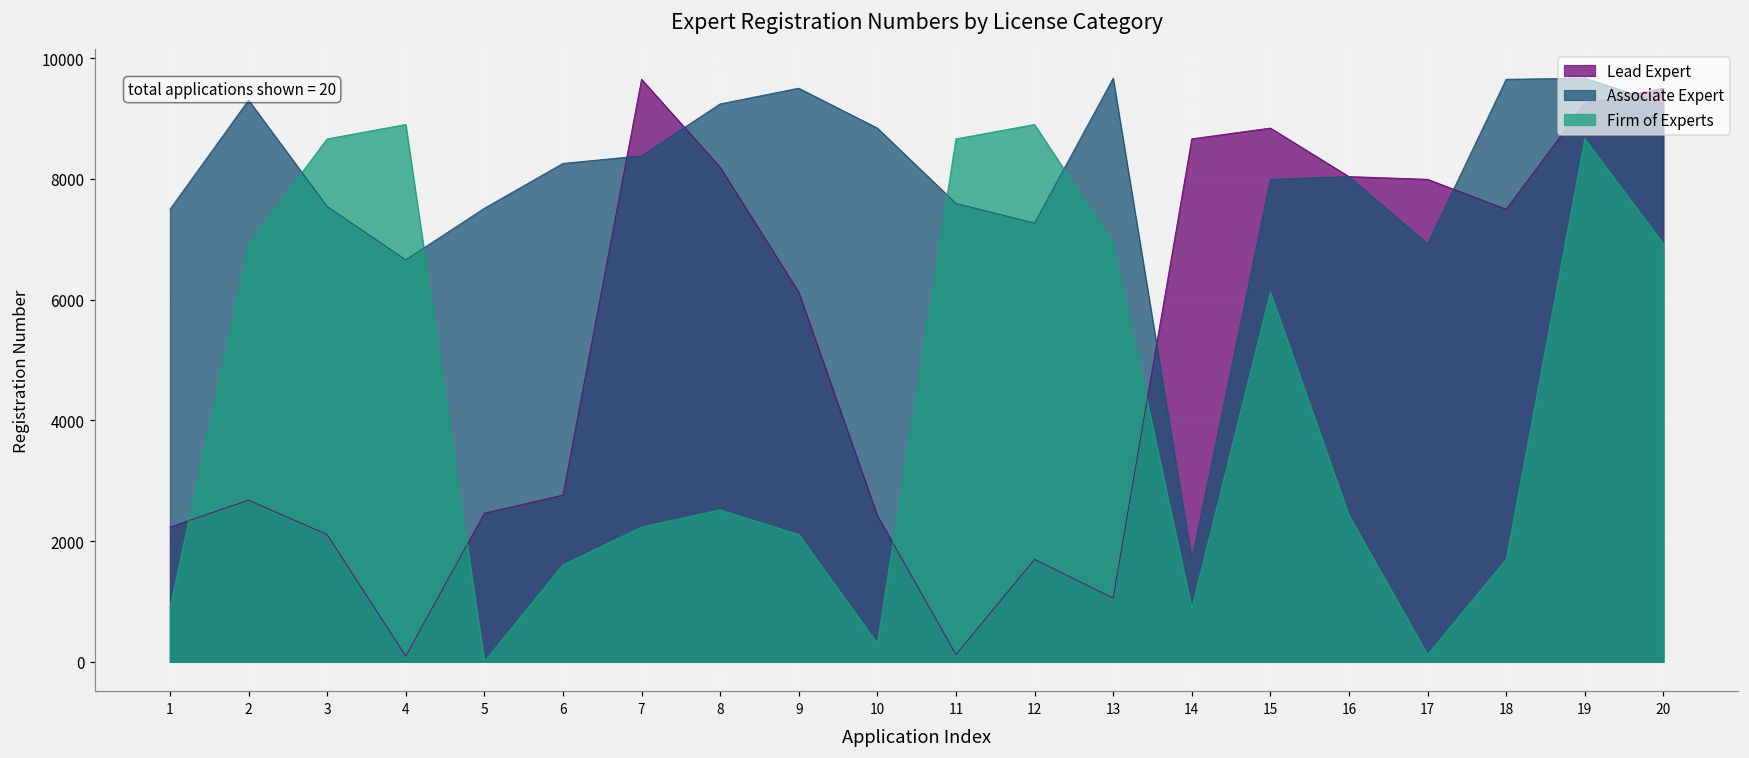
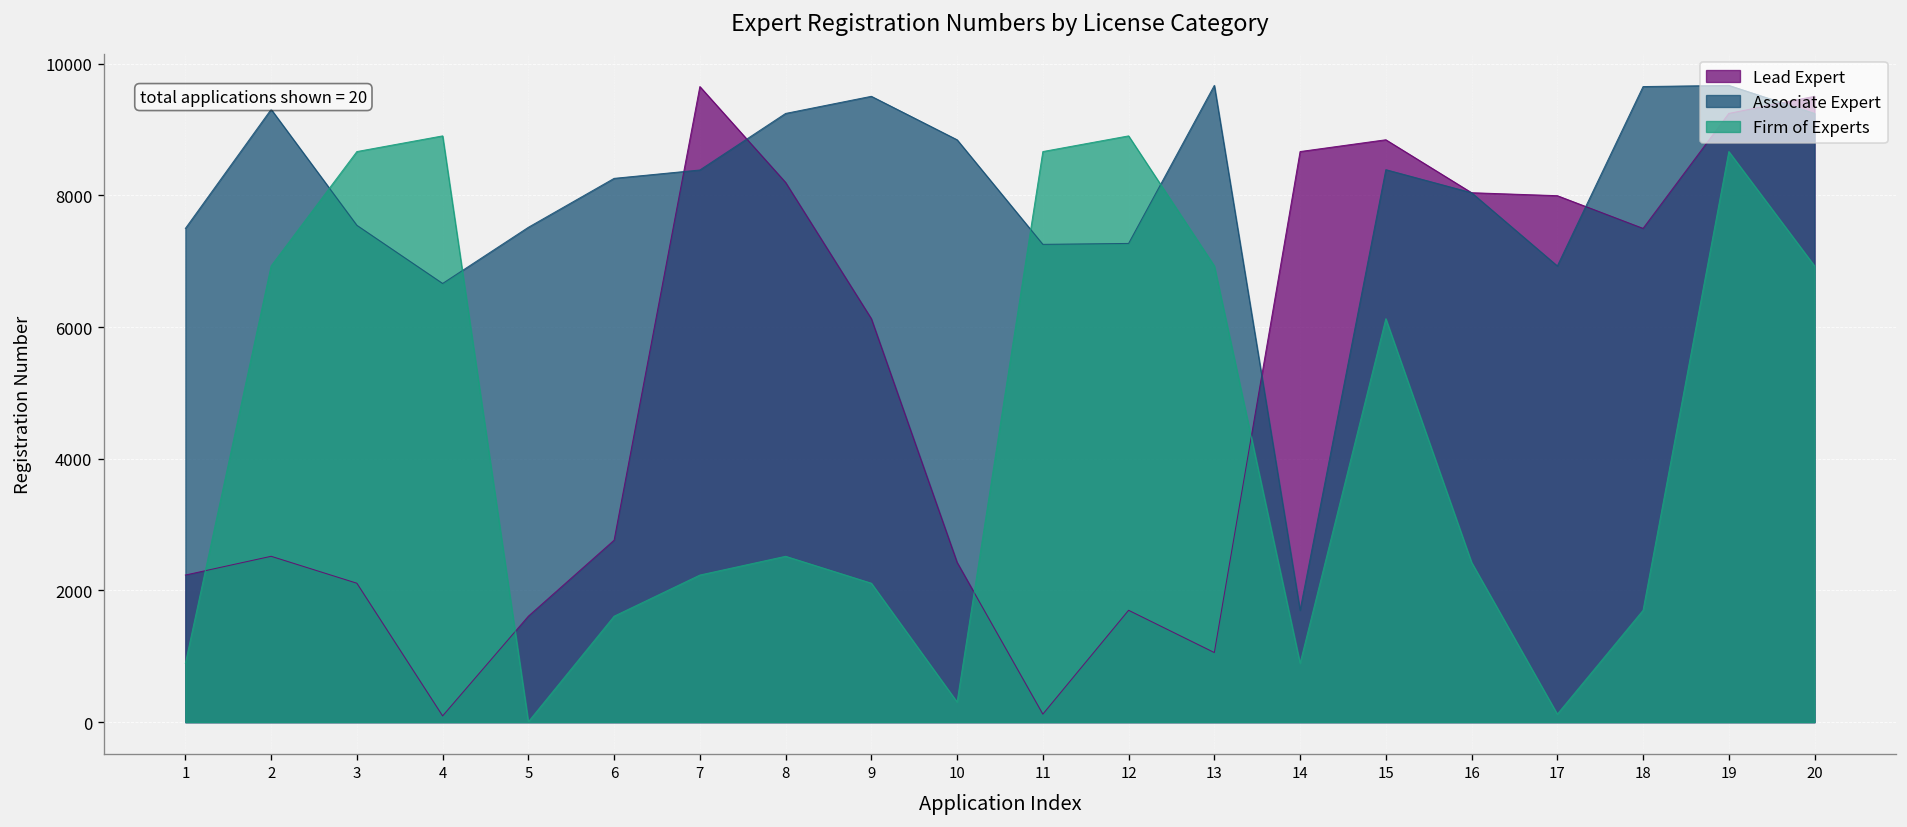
Lead Expert, 2: 2700 -> 2500
Lead Expert, 5: 2500 -> 1600
Associate Expert, 11: 7600 -> 7300
Associate Expert, 15: 8000 -> 8400
